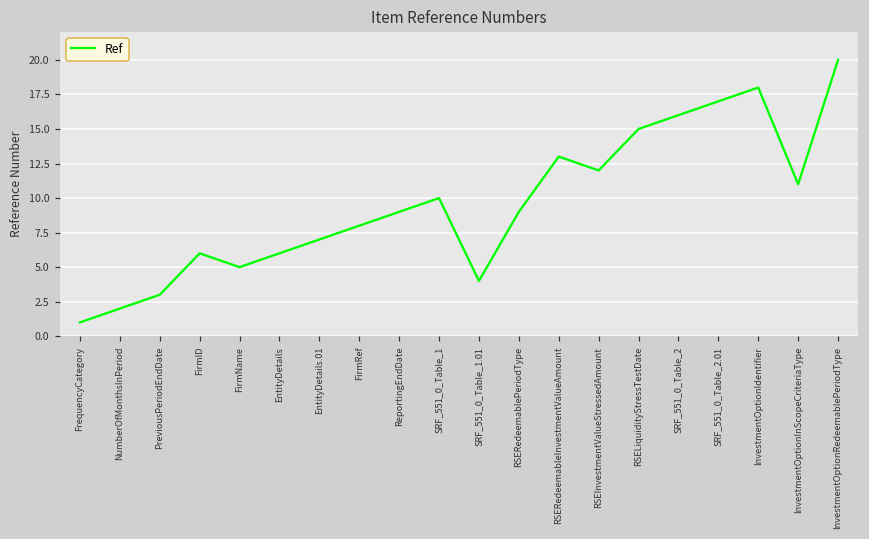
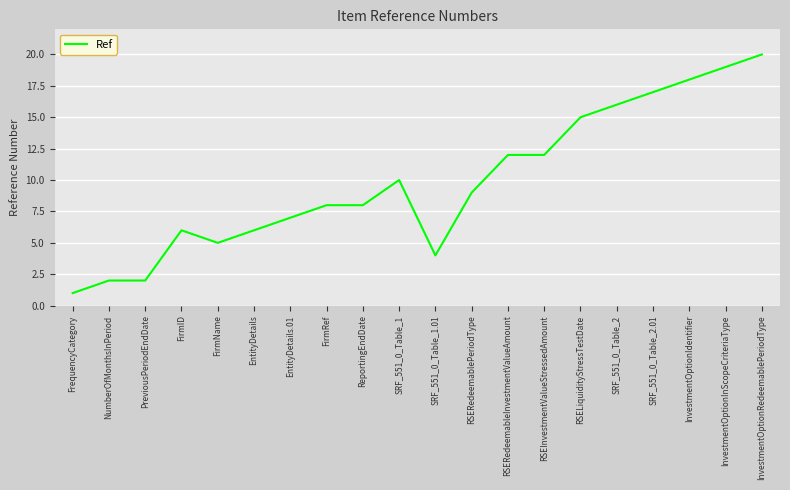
PreviousPeriodEndDate: 3 -> 2
ReportingEndDate: 9 -> 8
RSERedeemableInvestmentValueAmount: 13 -> 12
InvestmentOptionInScopeCriteriaType: 11 -> 19
